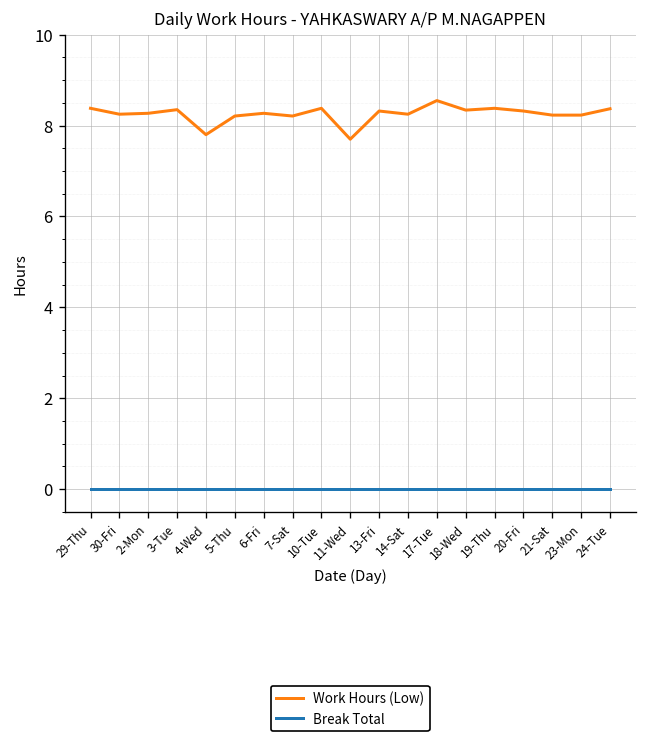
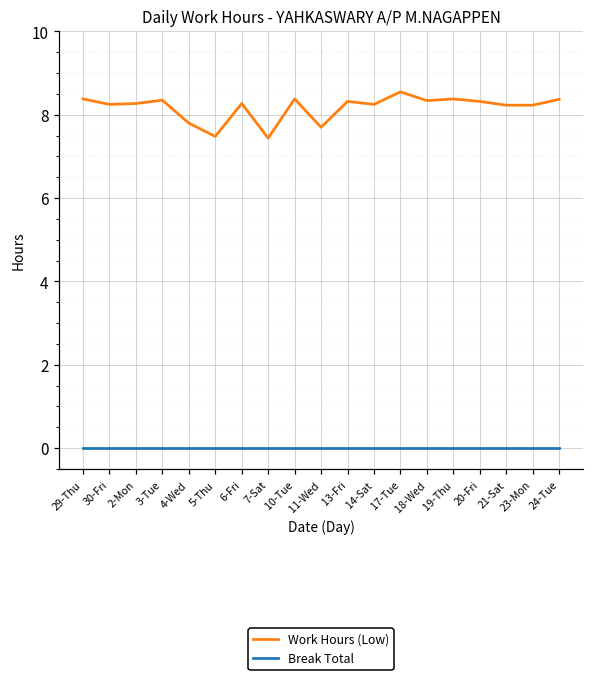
Work Hours (Low), 5-Thu: 8.2 -> 7.5
Work Hours (Low), 7-Sat: 8.2 -> 7.4
